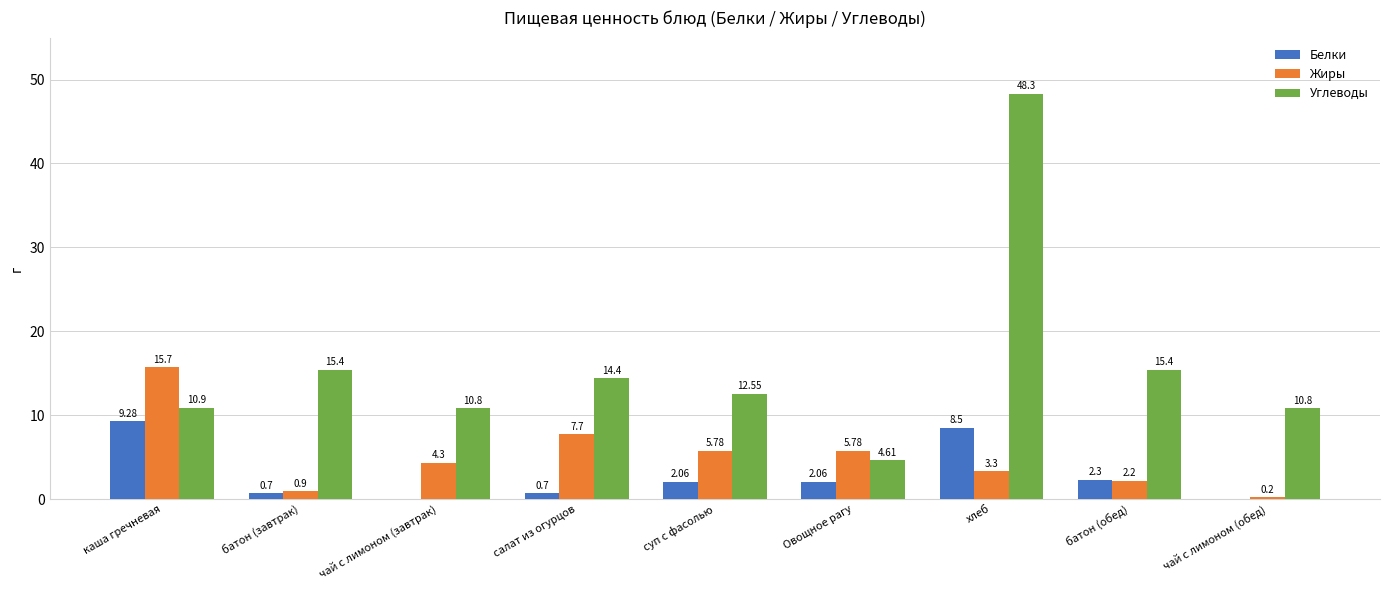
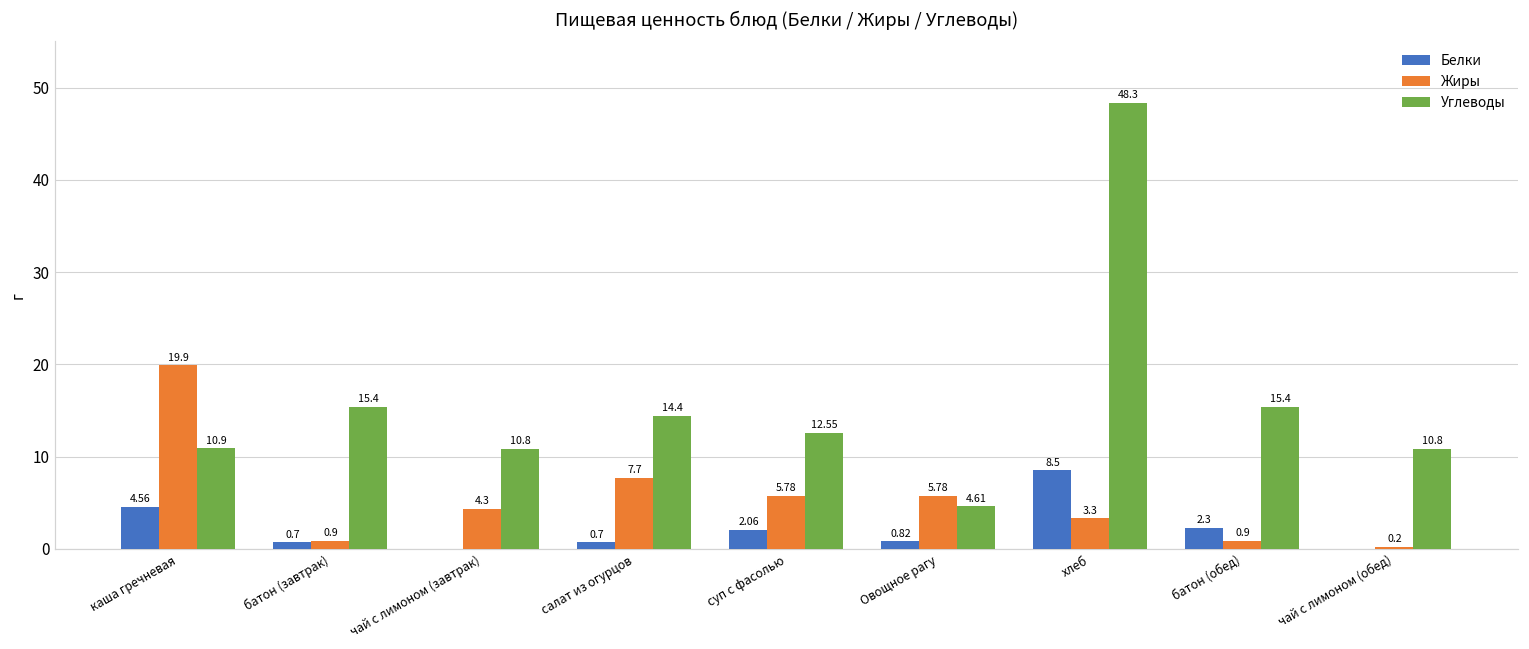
Белки, каша гречневая: 9.28 -> 4.56
Жиры, каша гречневая: 15.7 -> 19.9
Белки, Овощное рагу: 2.06 -> 0.82
Жиры, батон (обед): 2.2 -> 0.9
